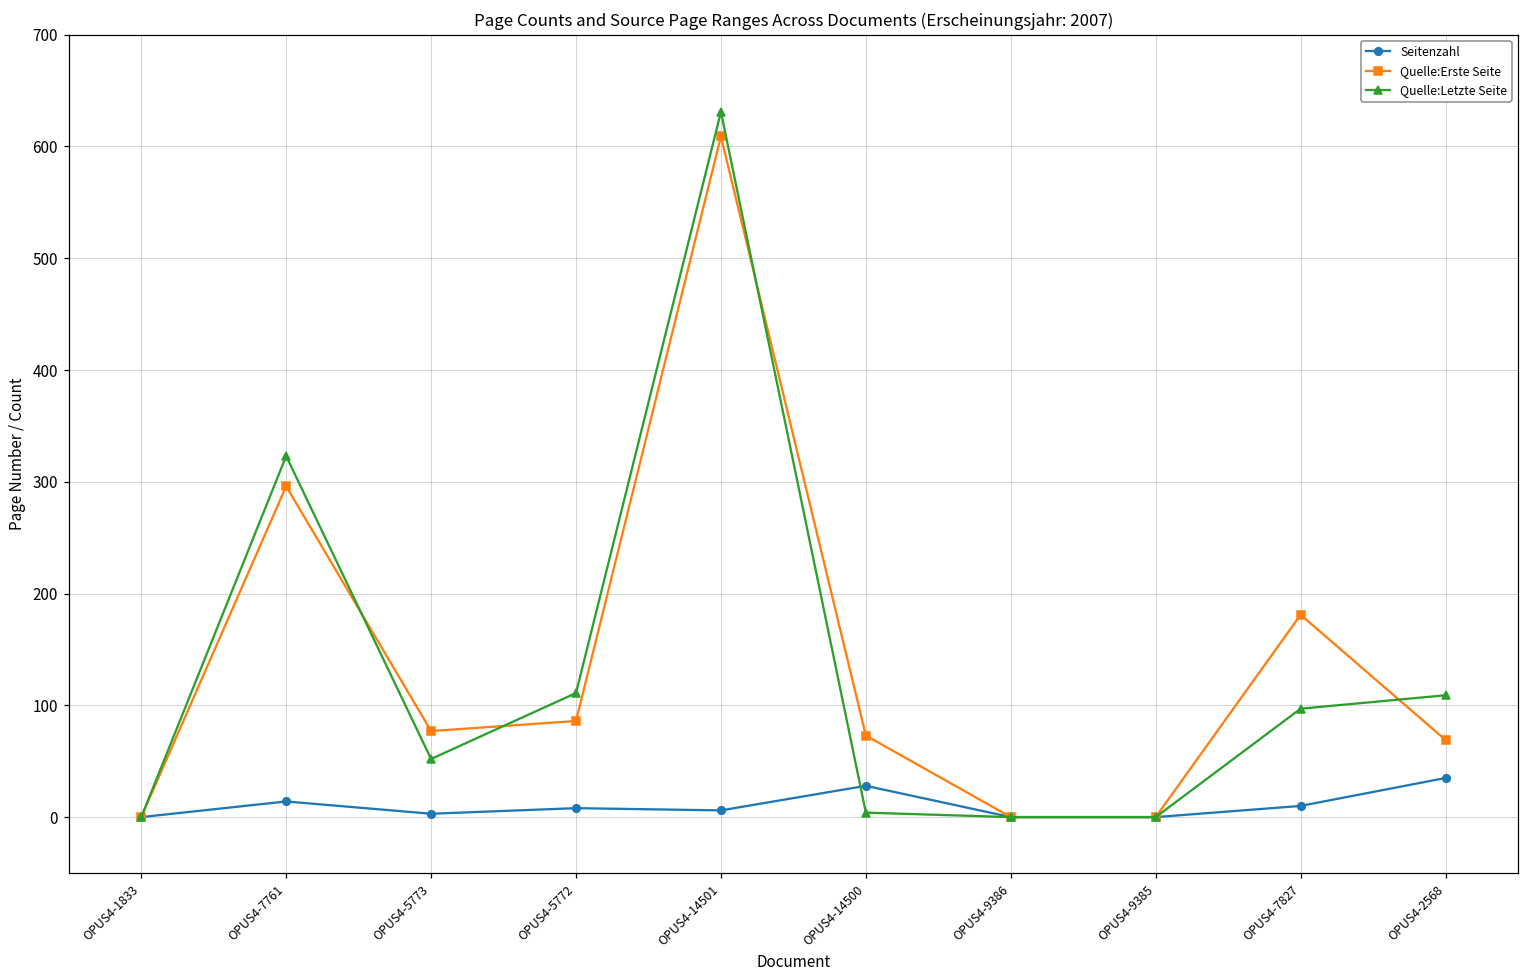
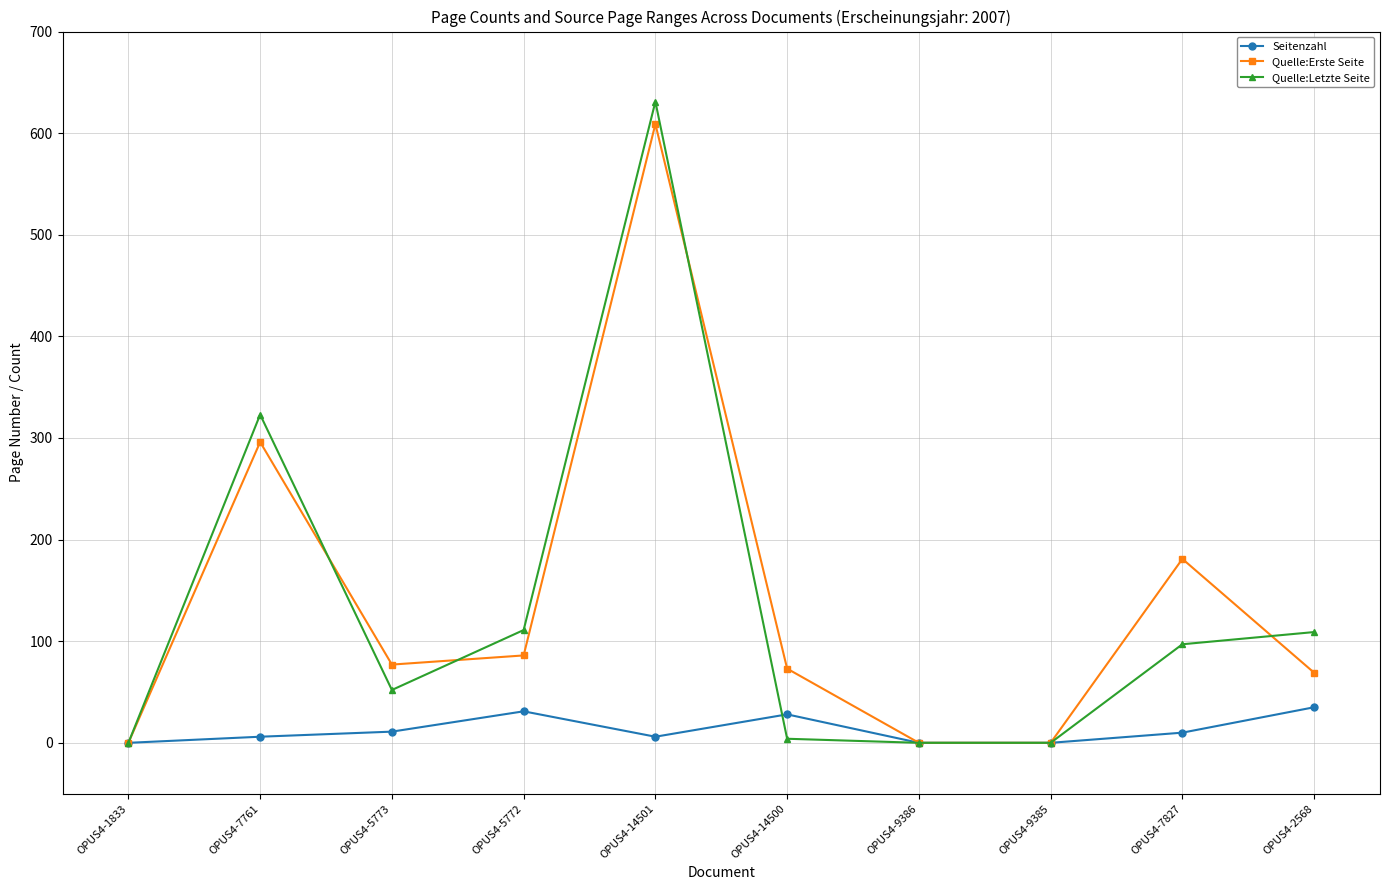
Seitenzahl, OPUS4-7761: 14 -> 6
Seitenzahl, OPUS4-5773: 3 -> 11
Seitenzahl, OPUS4-5772: 8 -> 31
